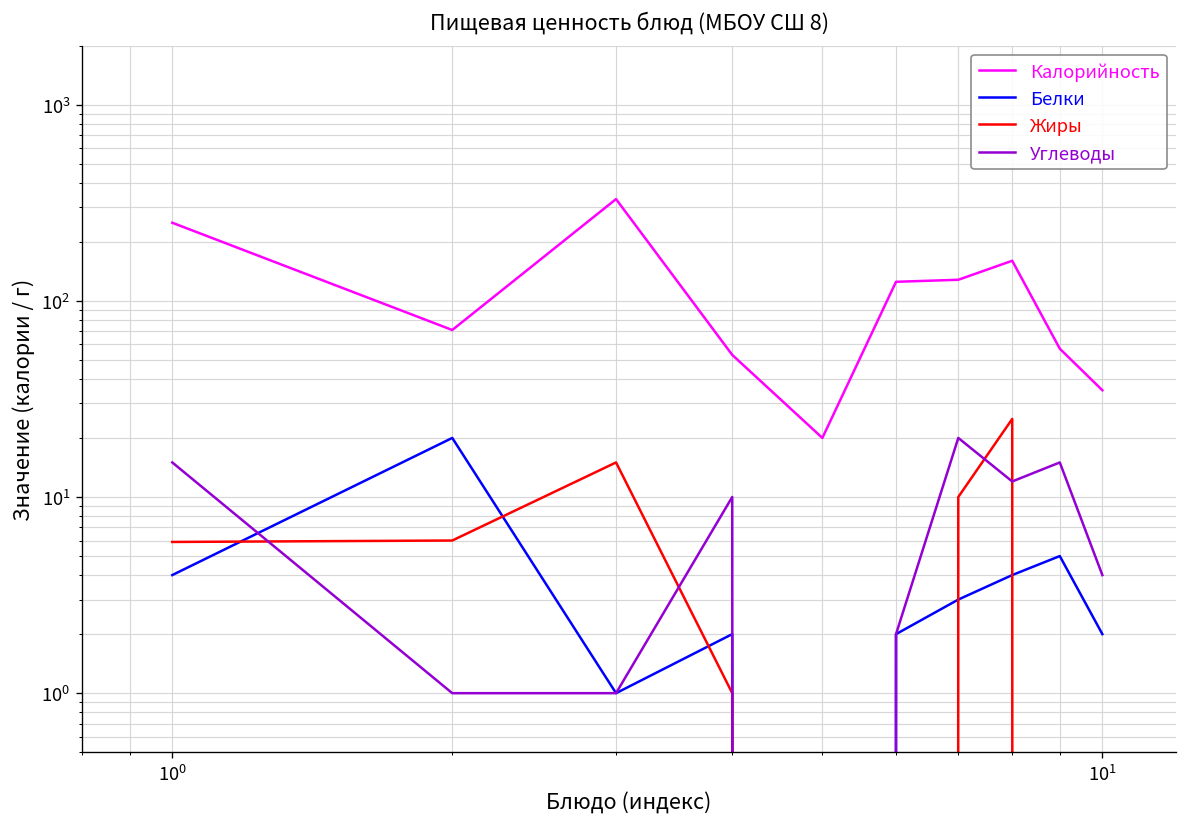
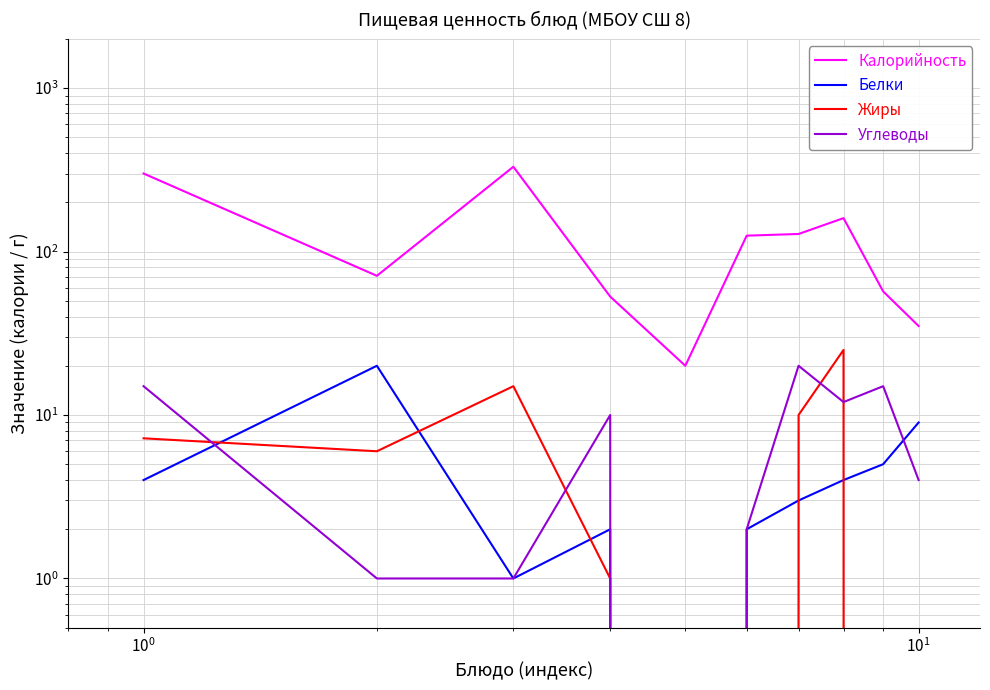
Калорийность, 10^0: 250 -> 300
Жиры, 10^0: 5.9 -> 7
Белки, 10^1: 2 -> 9
